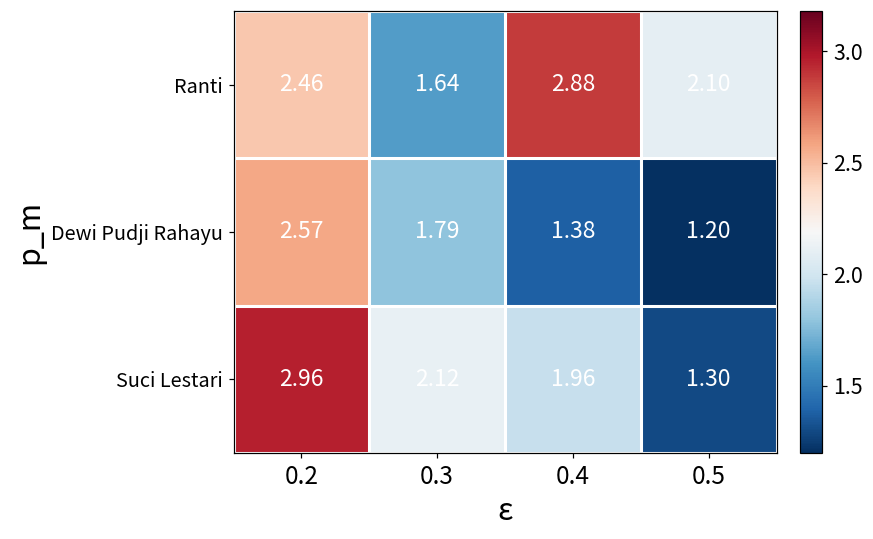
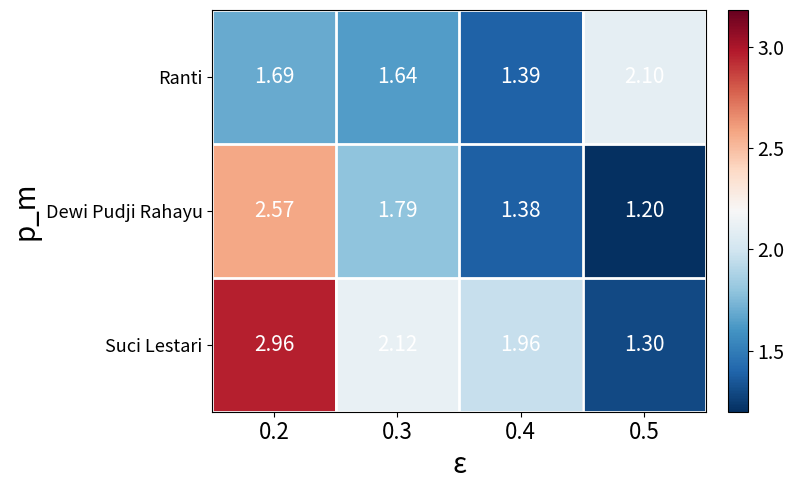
Ranti, 0.2: 2.46 -> 1.69
Ranti, 0.4: 2.88 -> 1.39
